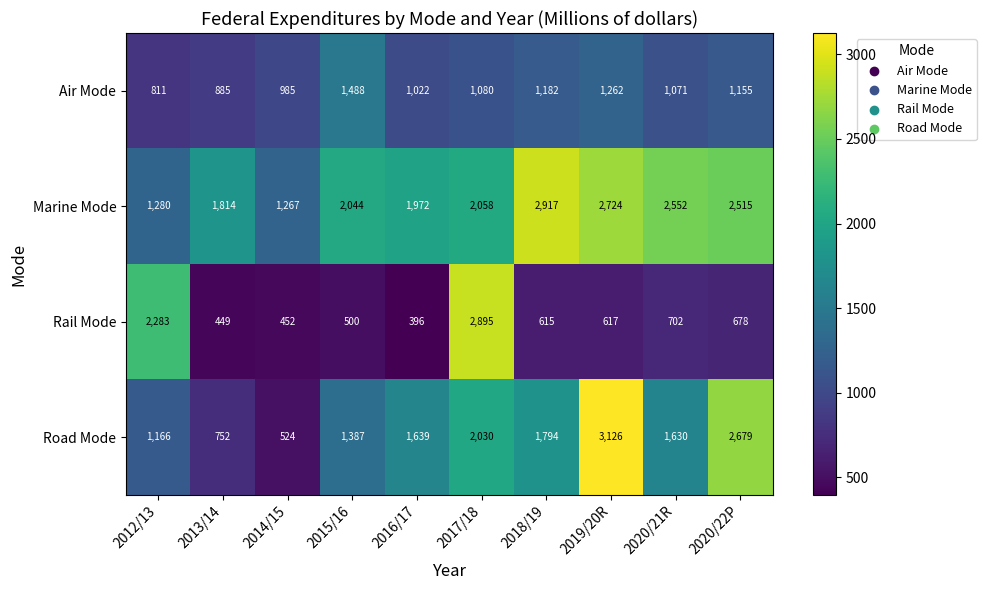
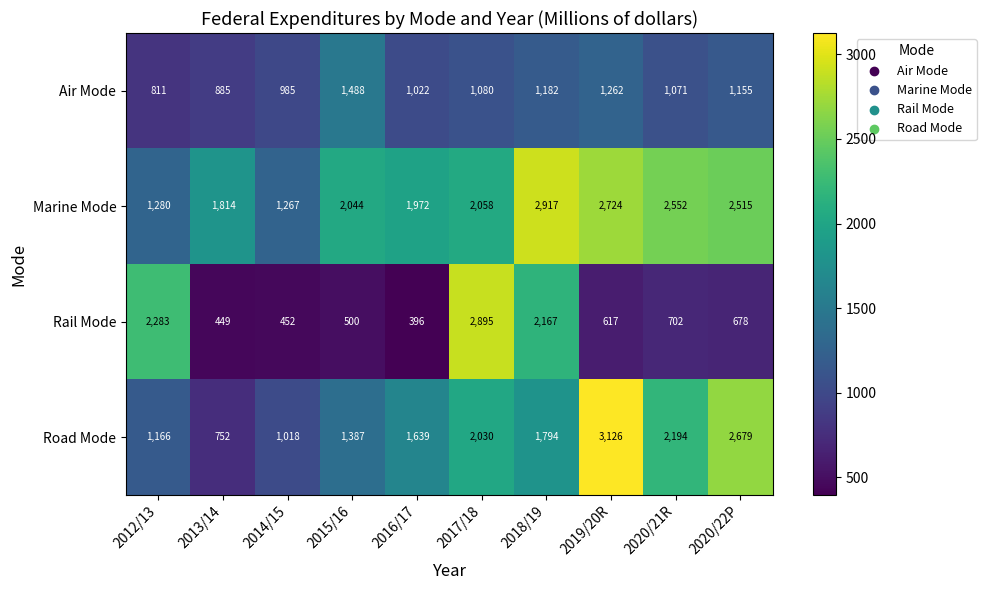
Rail Mode, 2018/19: 615 -> 2,167
Road Mode, 2014/15: 524 -> 1,018
Road Mode, 2020/21R: 1,630 -> 2,194
